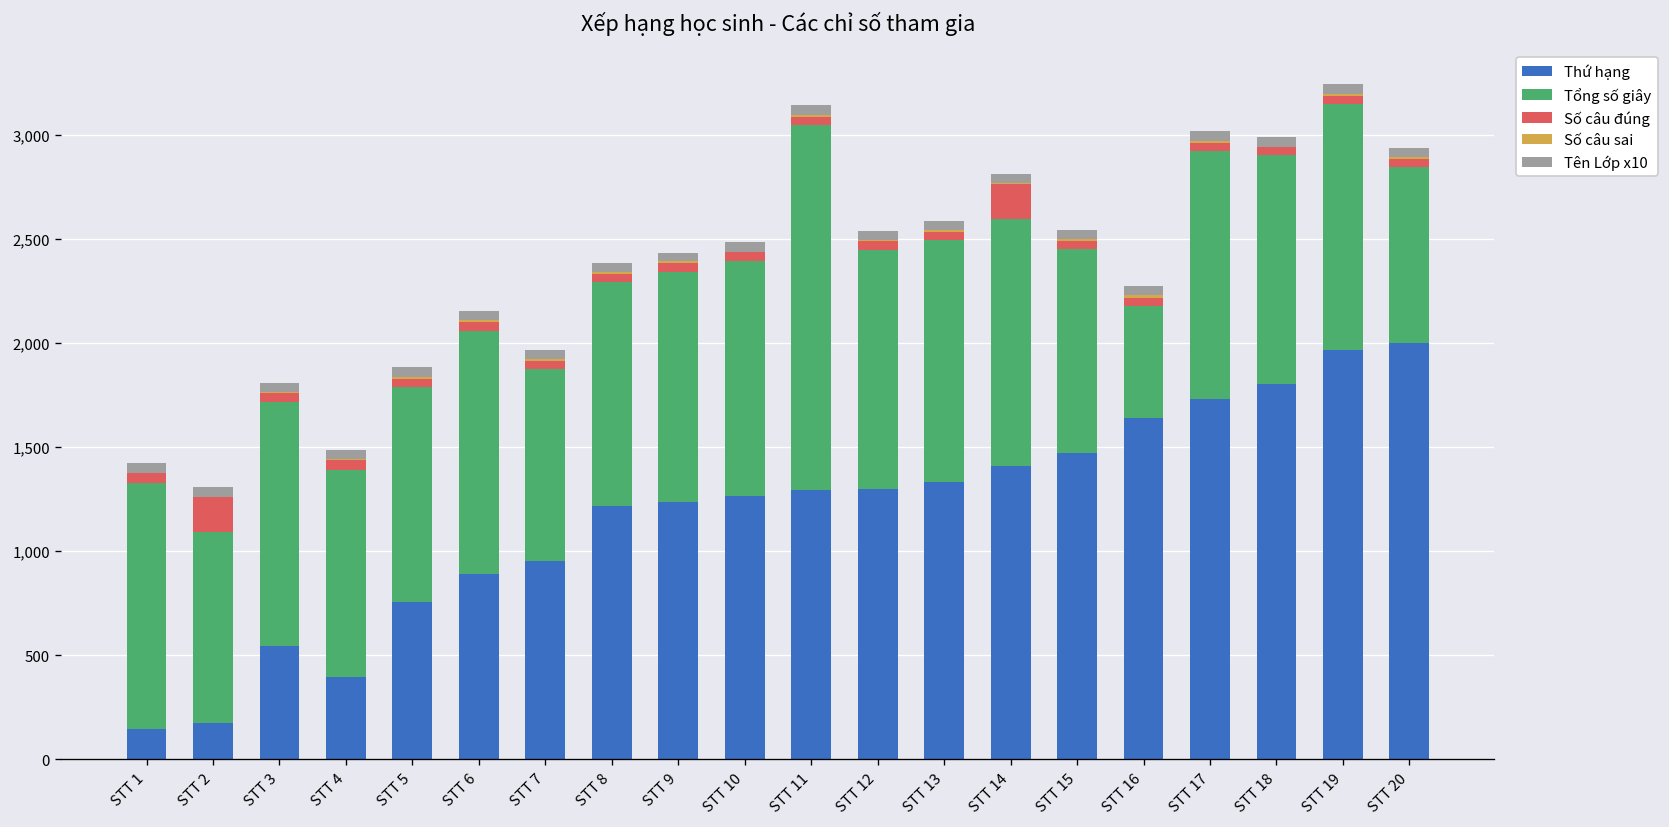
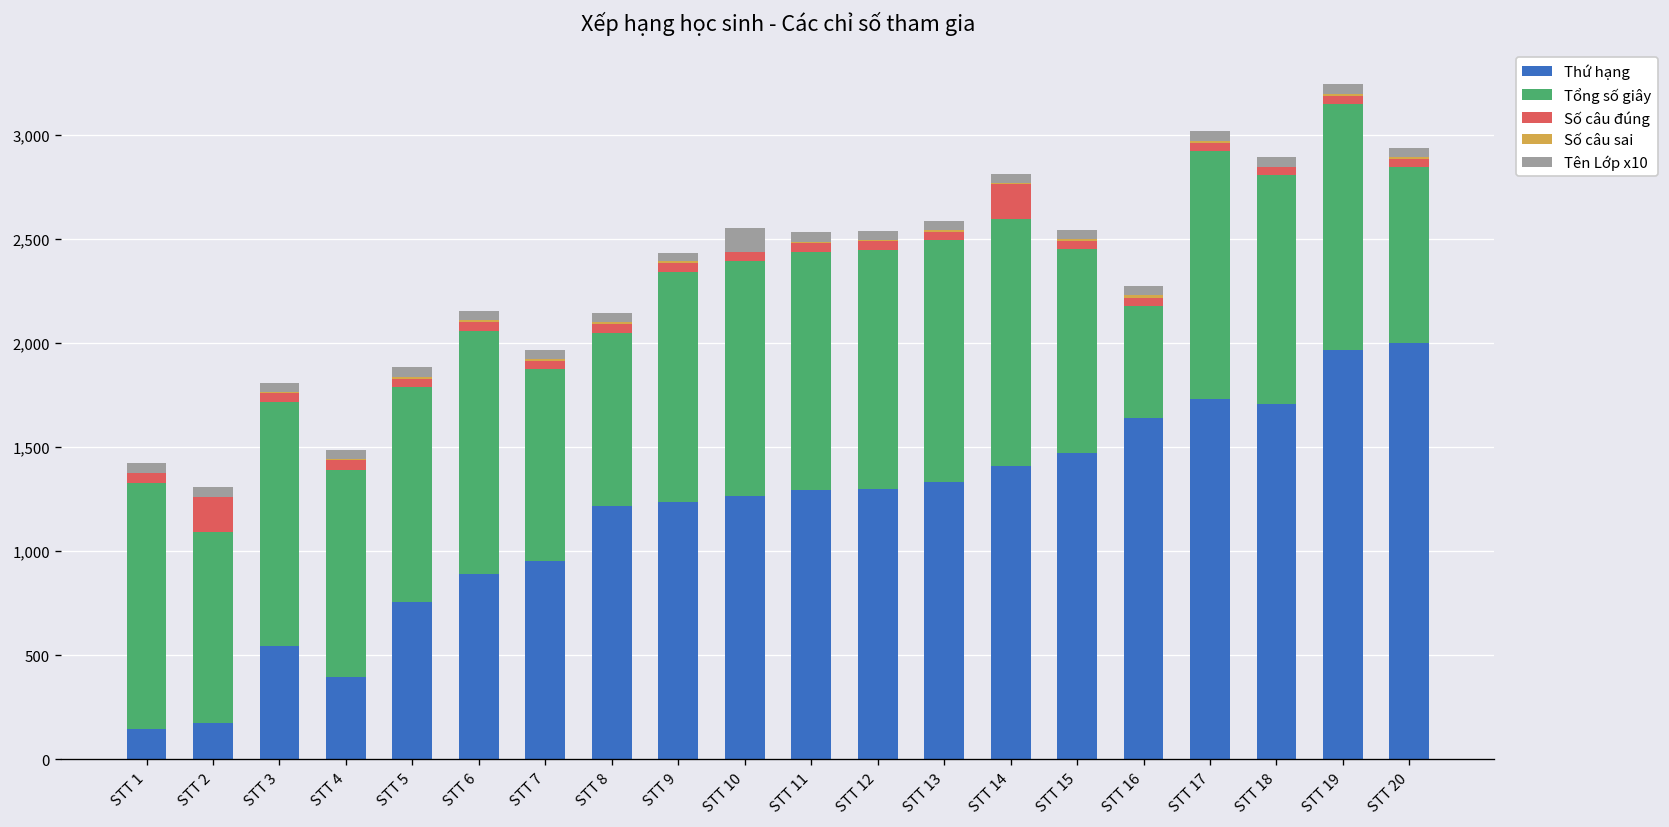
Tổng số giây, STT 8: 1,080 -> 830
Tên Lớp x10, STT 10: 50 -> 110
Tổng số giây, STT 11: 1,750 -> 1,150
Thứ hạng, STT 18: 1,800 -> 1,700
